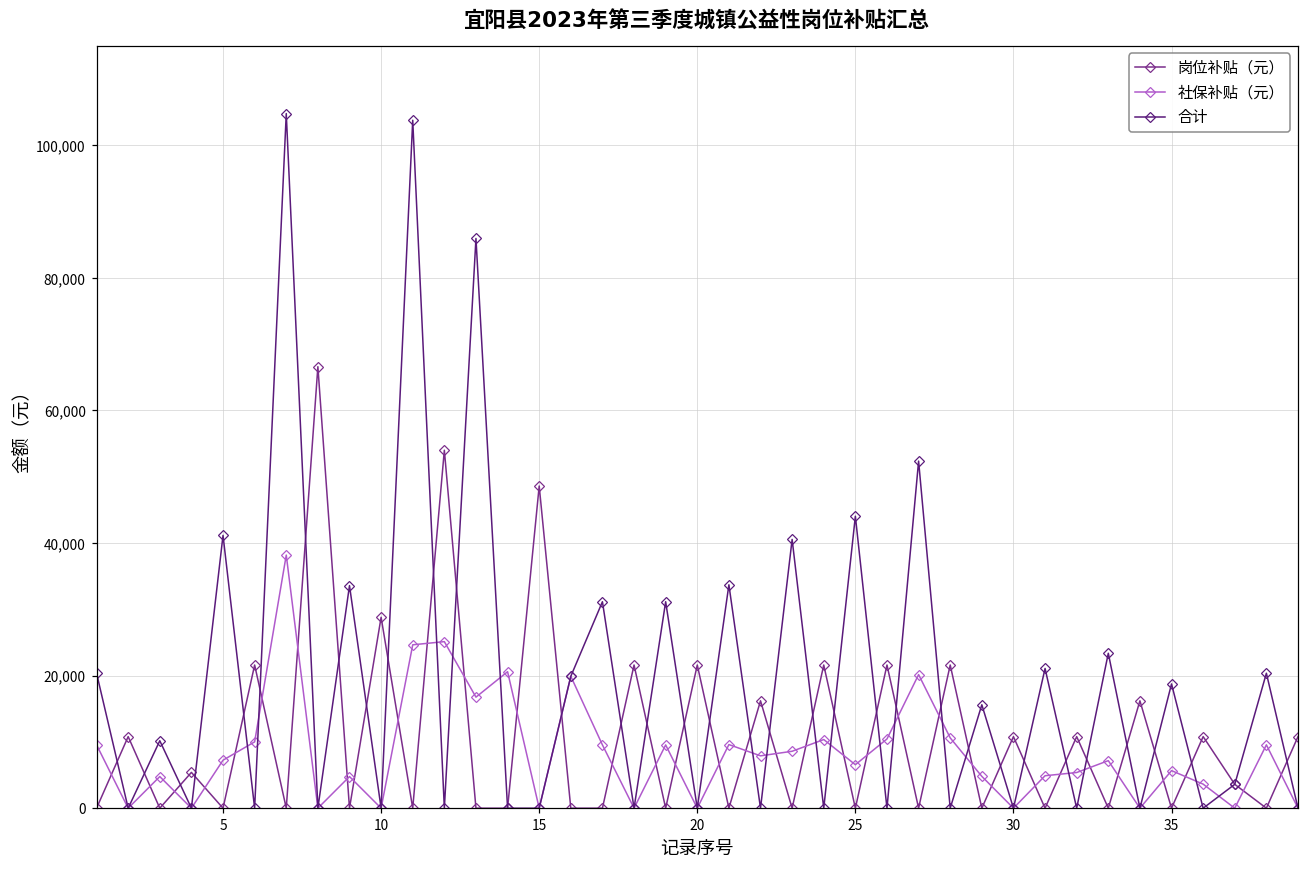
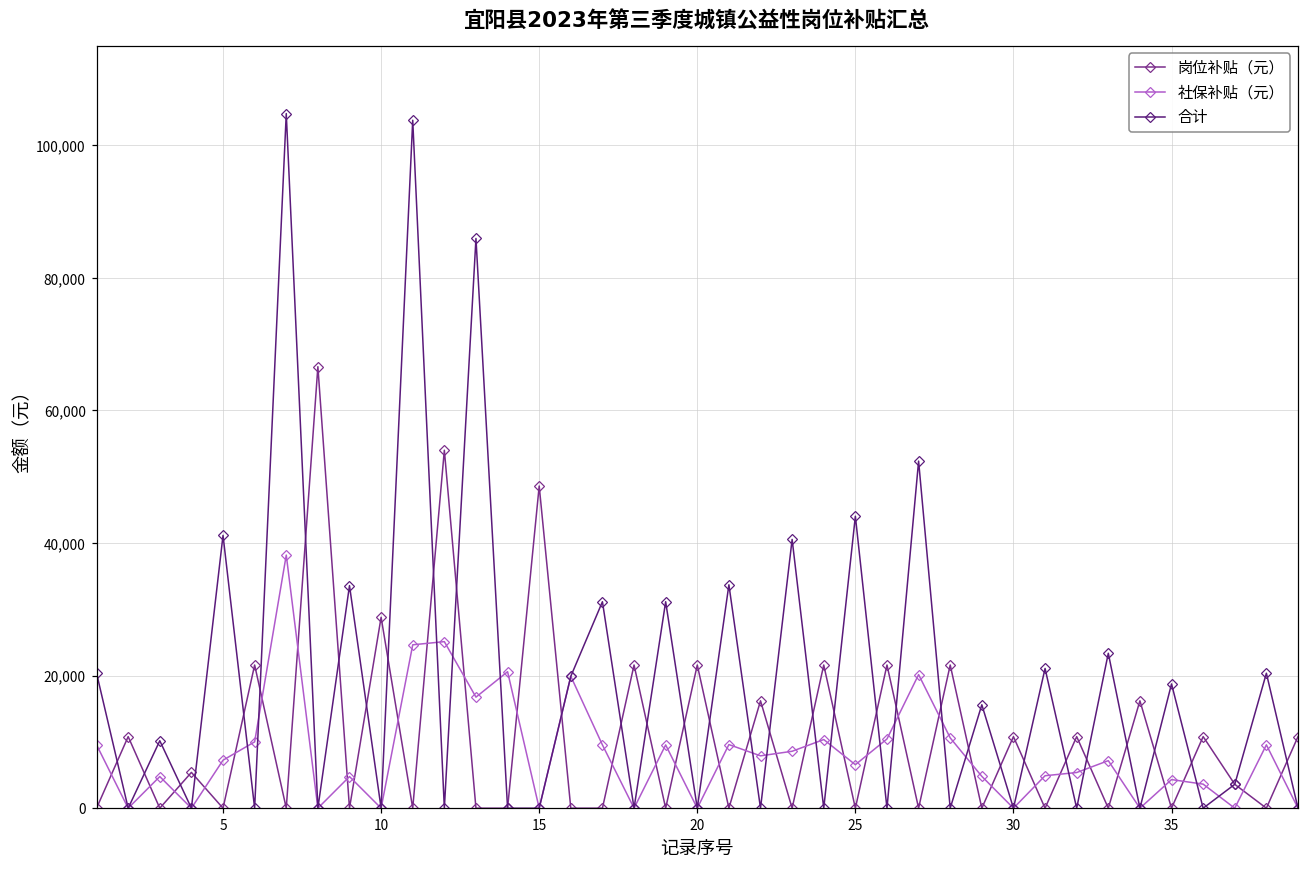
社保补贴（元）, 35: 6,000 -> 4,000
